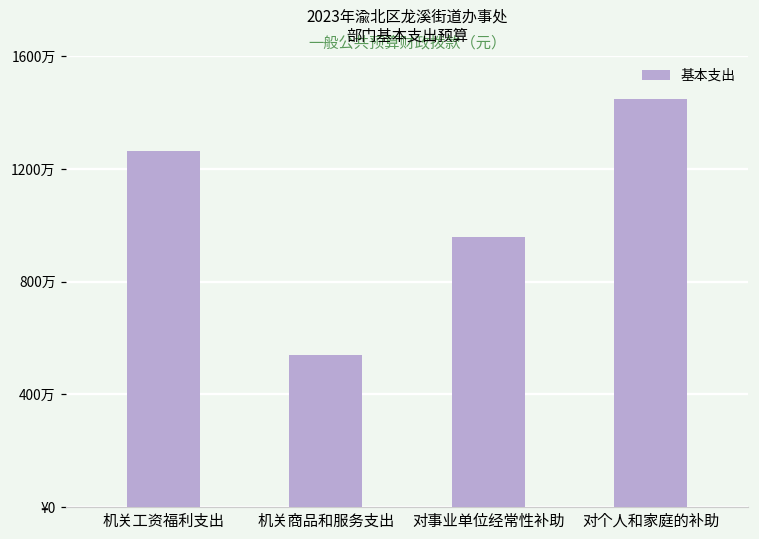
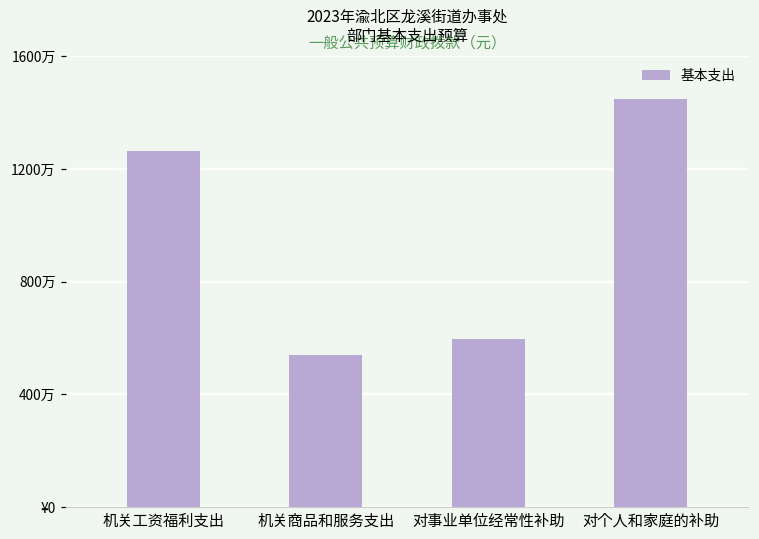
对事业单位经常性补助: 960万 -> 600万
